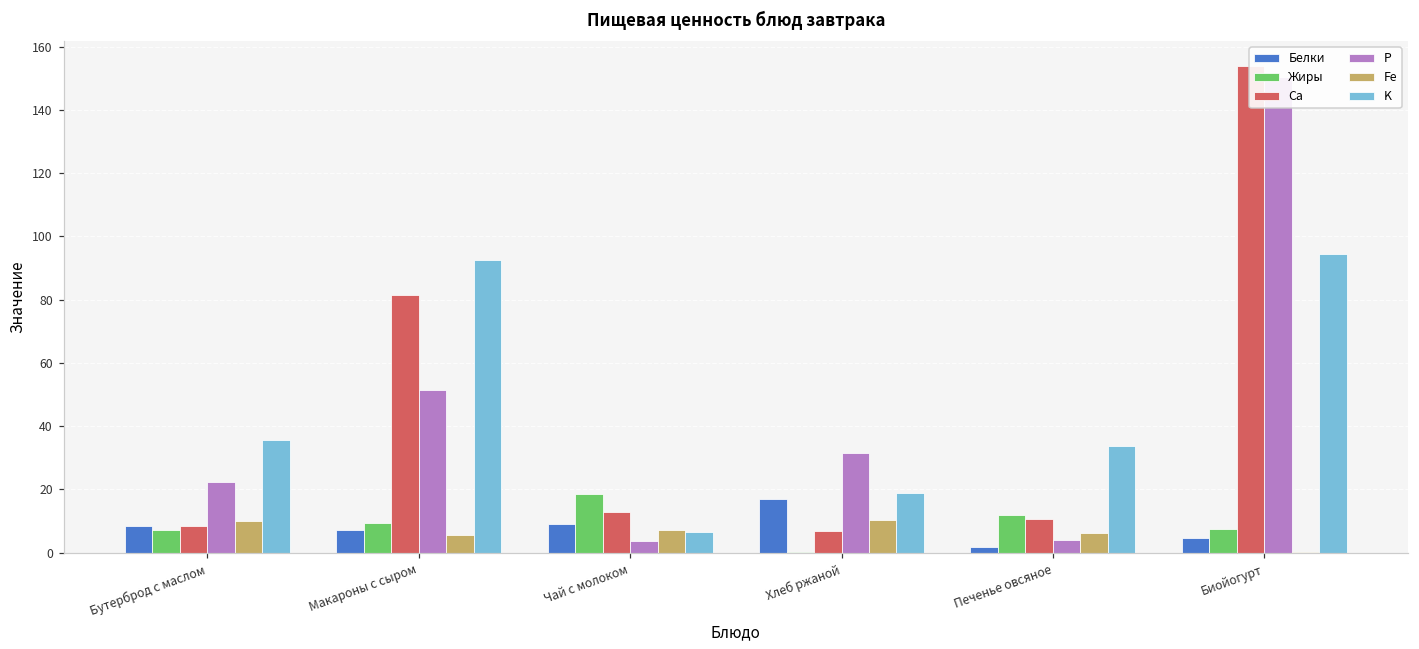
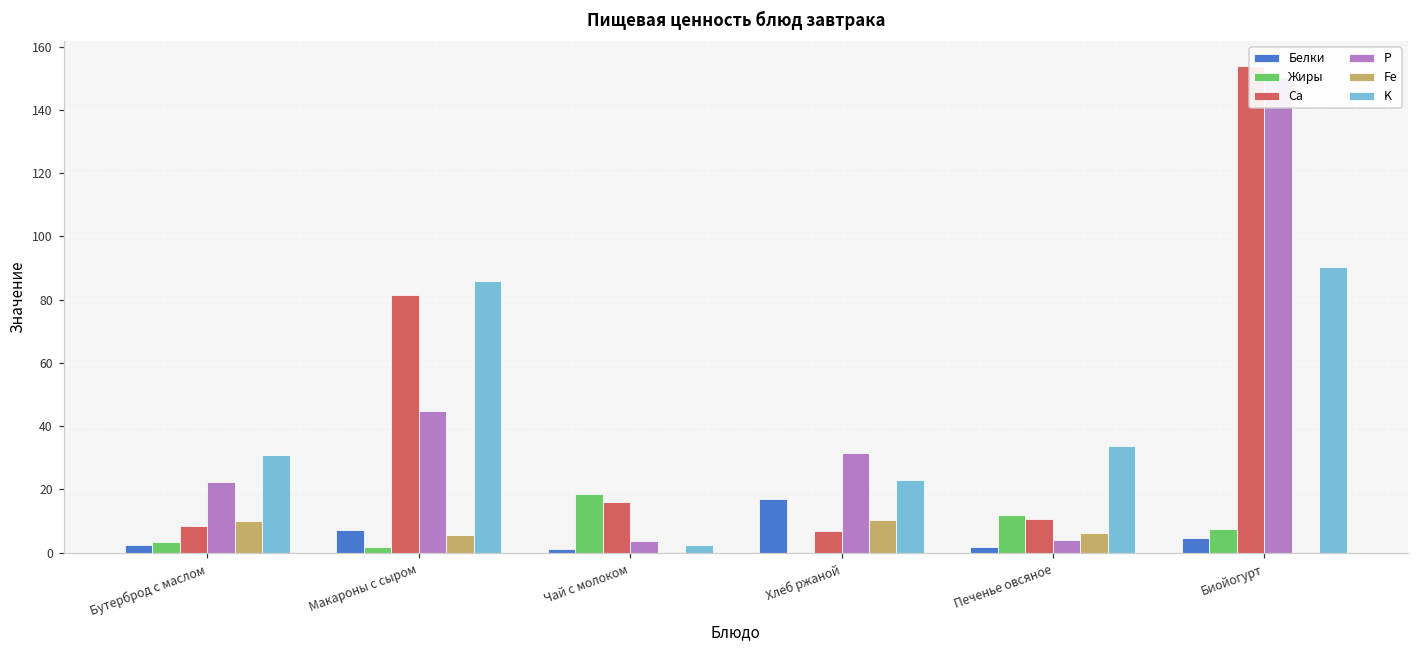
Белки, Бутерброд с маслом: 9 -> 2
Жиры, Бутерброд с маслом: 7 -> 3
K, Бутерброд с маслом: 36 -> 31
Жиры, Макароны с сыром: 9 -> 2
P, Макароны с сыром: 52 -> 45
K, Макароны с сыром: 93 -> 86
Белки, Чай с молоком: 9 -> 1
Ca, Чай с молоком: 13 -> 16
Fe, Чай с молоком: 7 -> 0
K, Чай с молоком: 7 -> 2
K, Хлеб ржаной: 19 -> 23
K, Биойогурт: 94 -> 90
